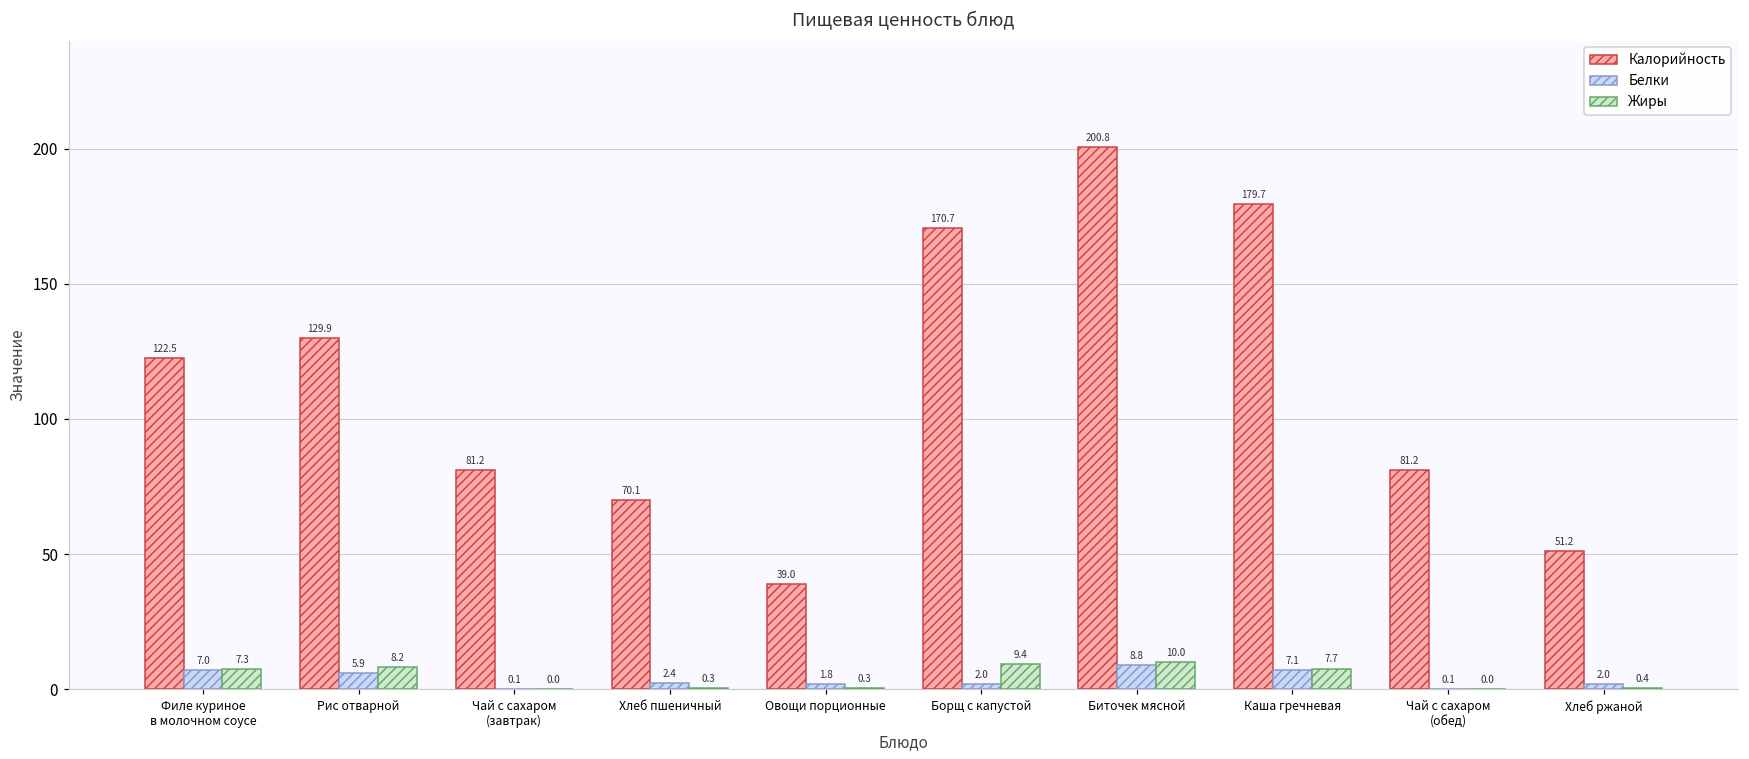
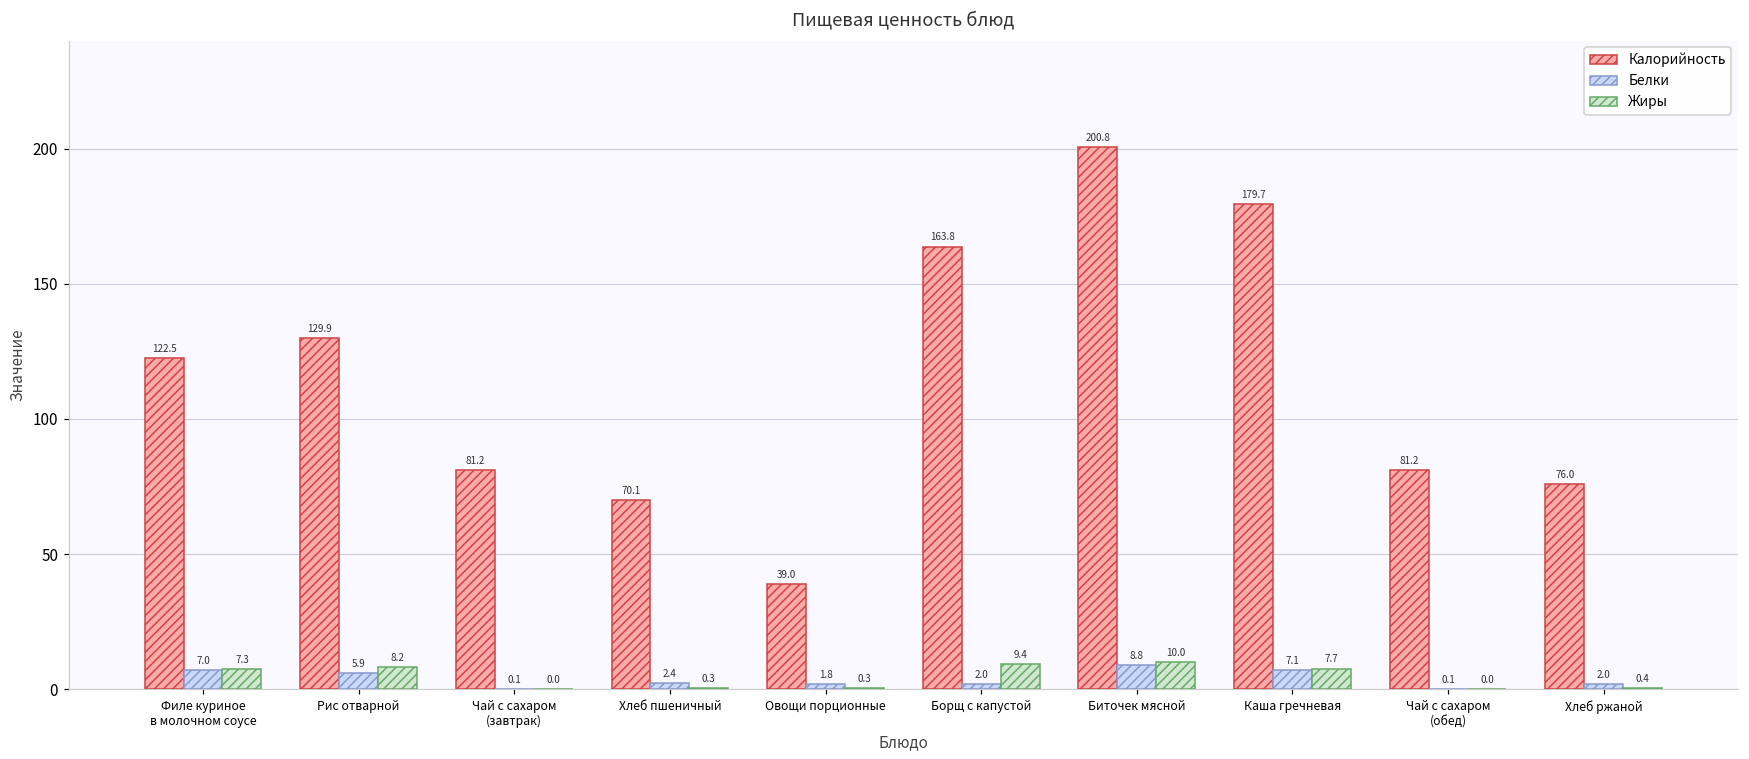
Калорийность, Борщ с капустой: 170.7 -> 163.8
Калорийность, Хлеб ржаной: 51.2 -> 76.0
